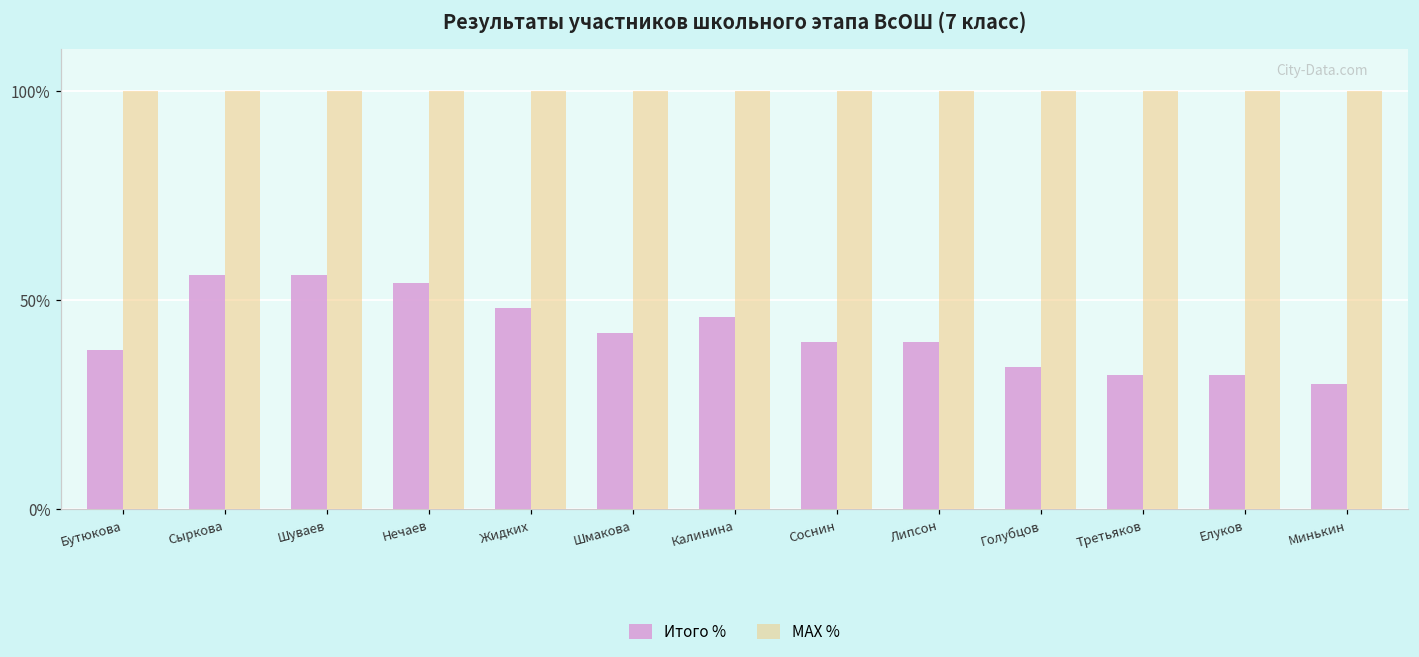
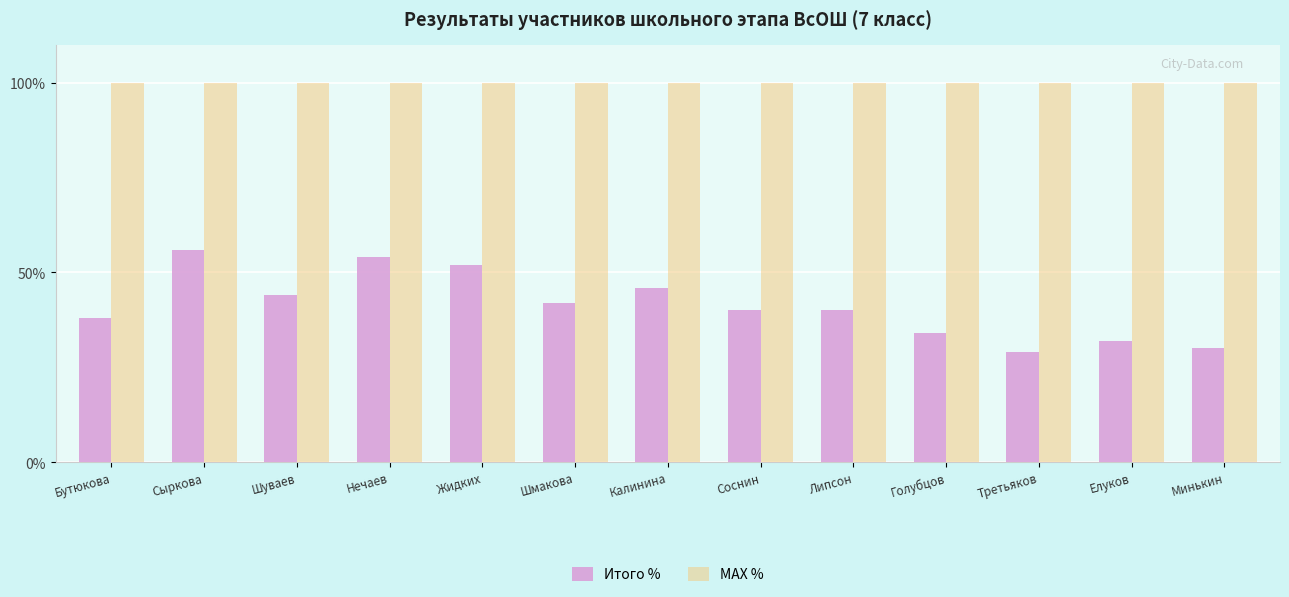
Итого %, Шуваев: 56% -> 44%
Итого %, Жидких: 48% -> 52%
Итого %, Третьяков: 32% -> 29%
